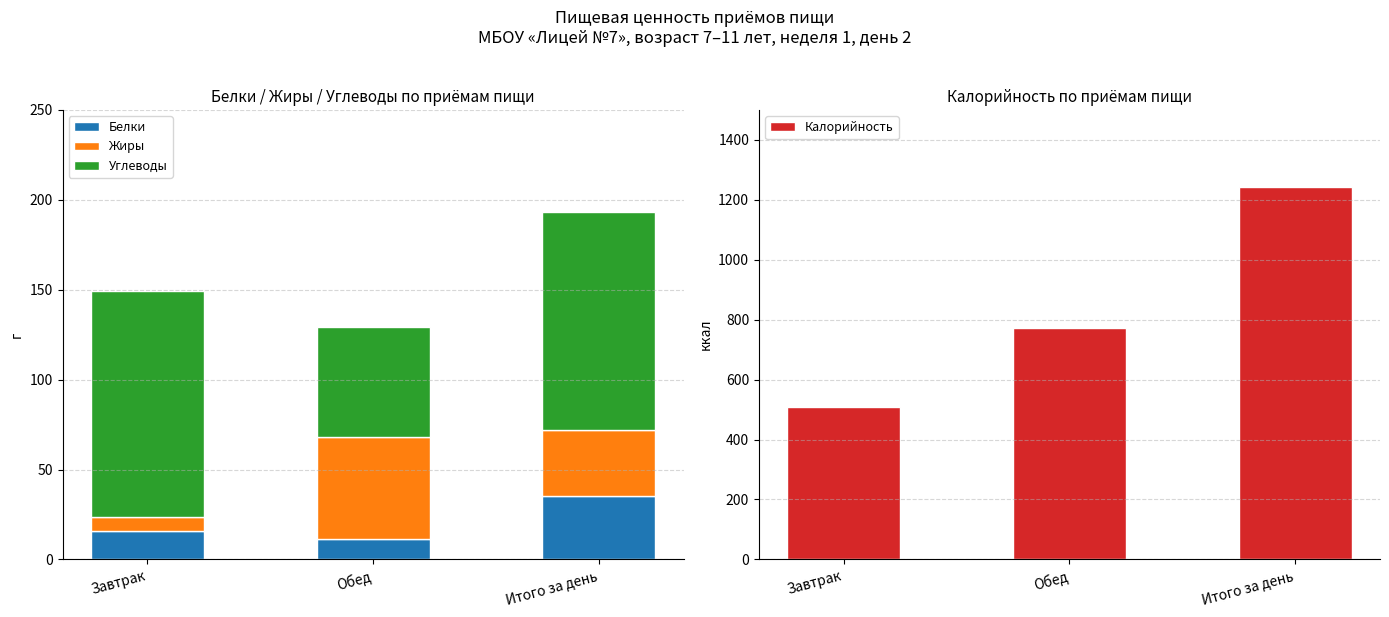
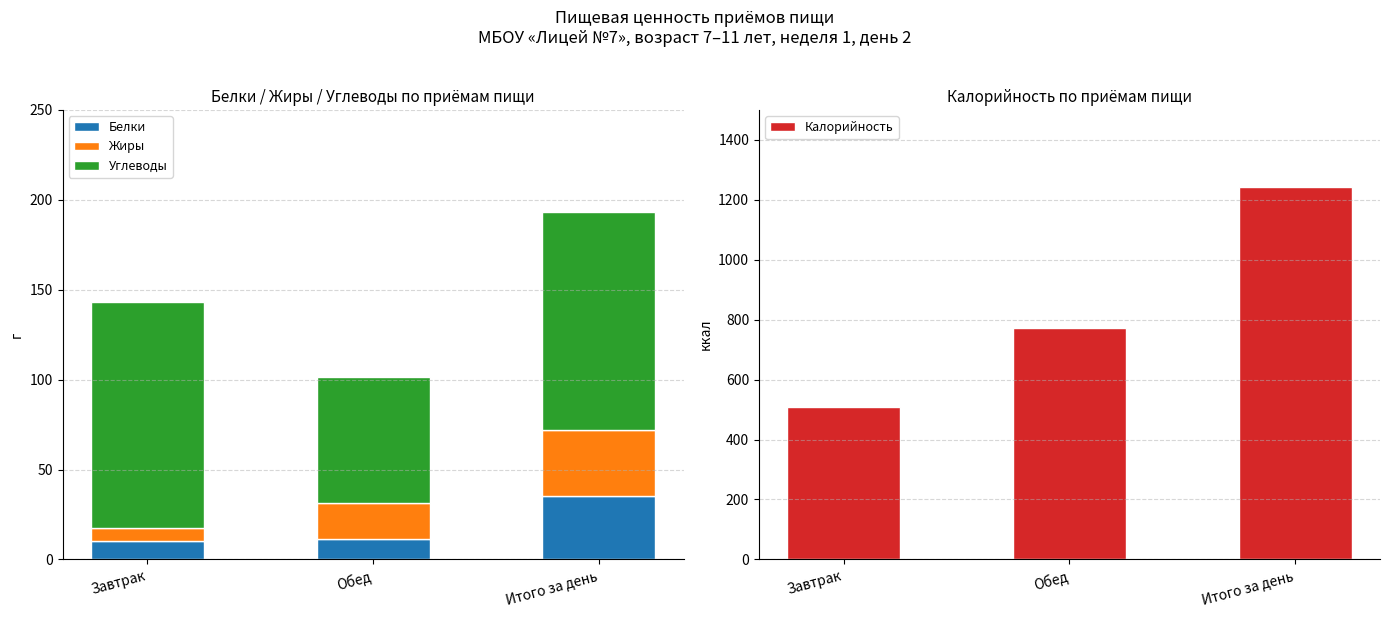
Белки / Жиры / Углеводы по приёмам пищи, Белки, Завтрак: 16 -> 10
Белки / Жиры / Углеводы по приёмам пищи, Жиры, Обед: 57 -> 20
Белки / Жиры / Углеводы по приёмам пищи, Углеводы, Обед: 62 -> 70
